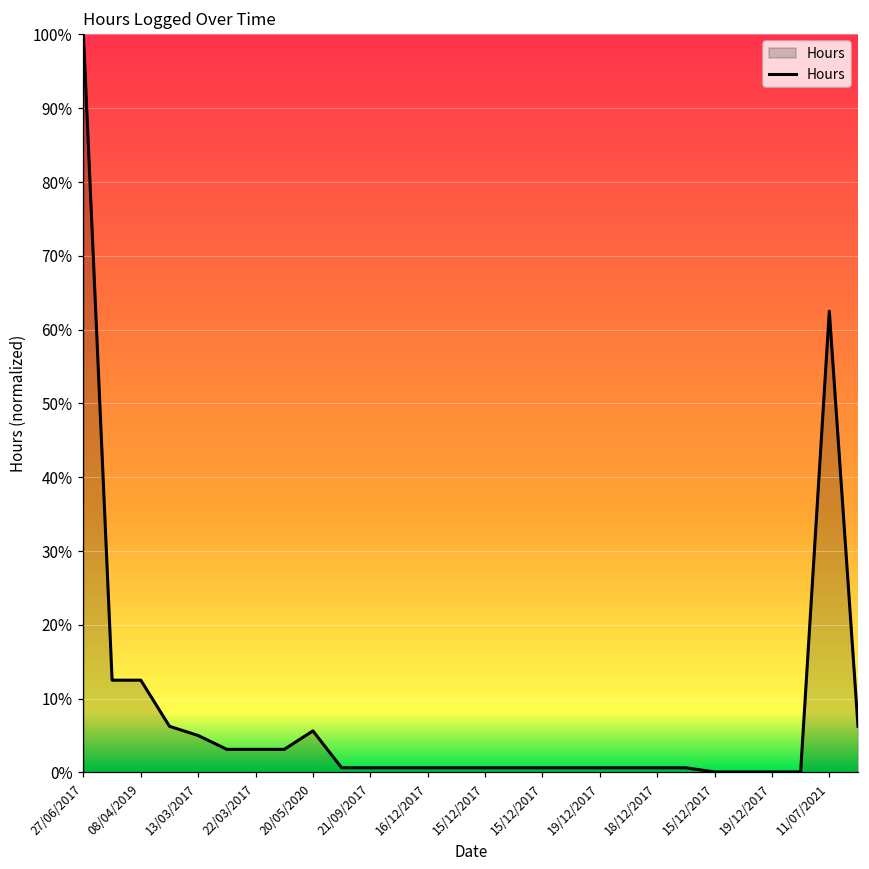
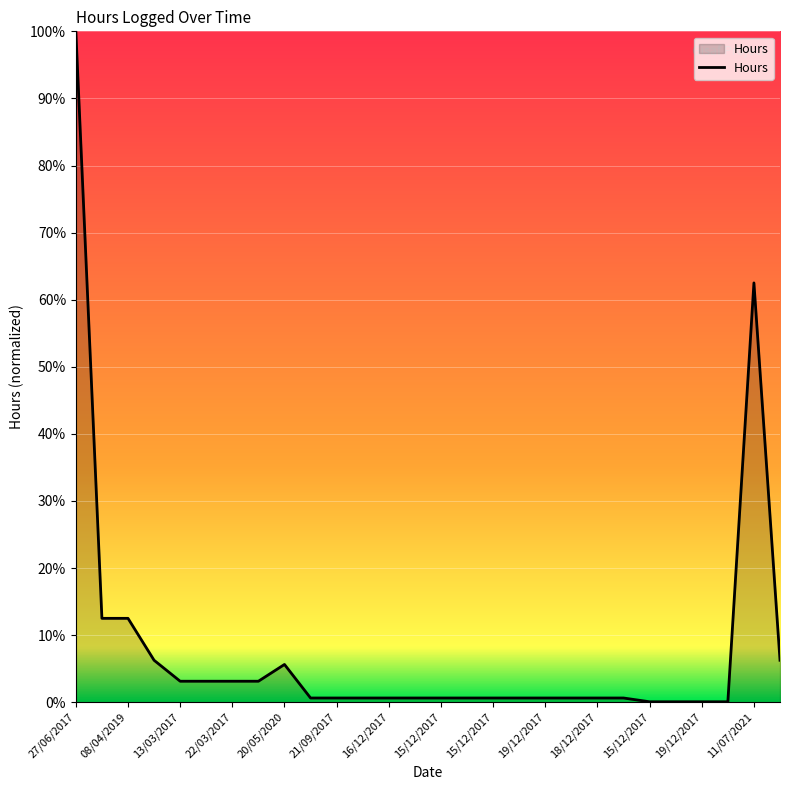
13/03/2017: 5% -> 3%
